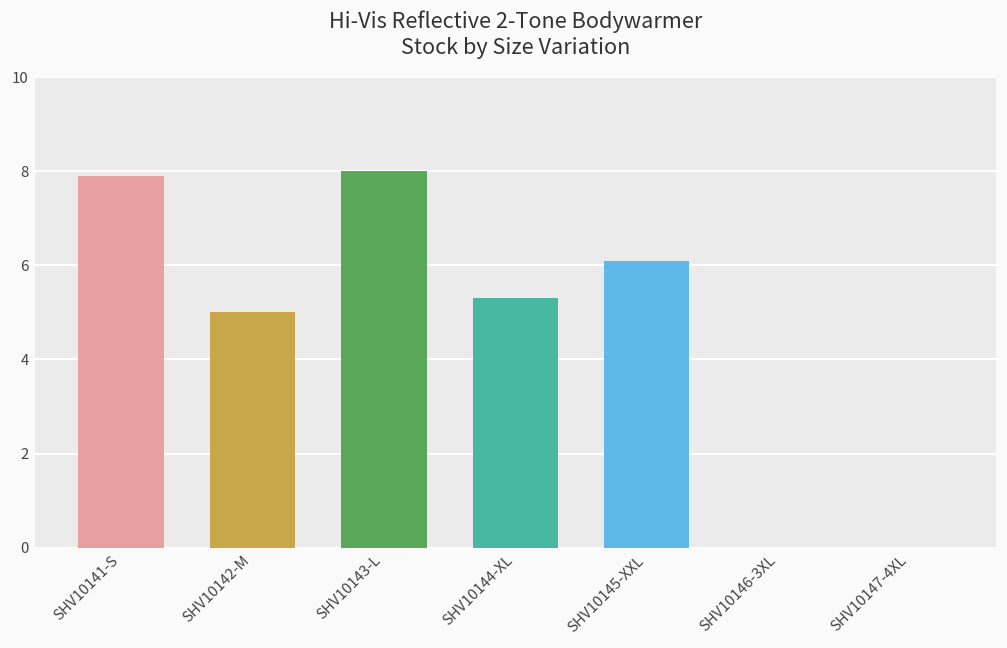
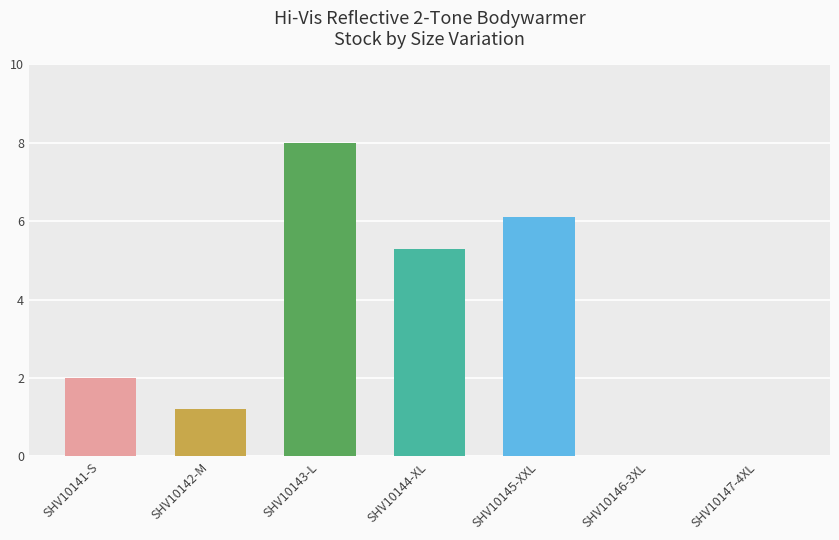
SHV10141-S: 7.9 -> 2.0
SHV10142-M: 5.0 -> 1.2
